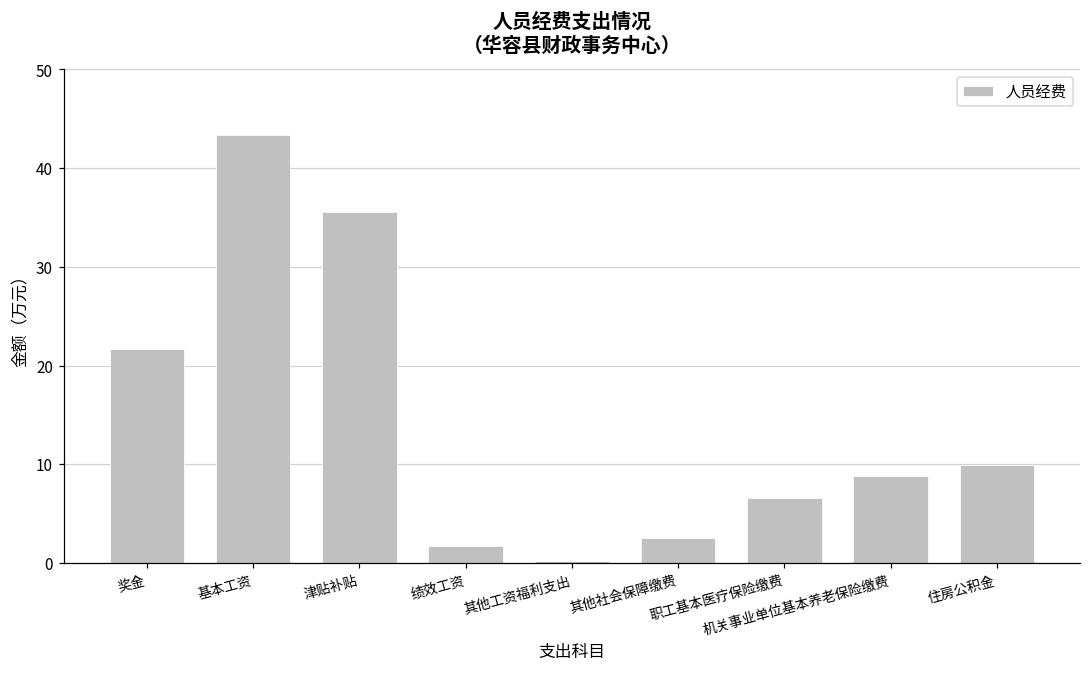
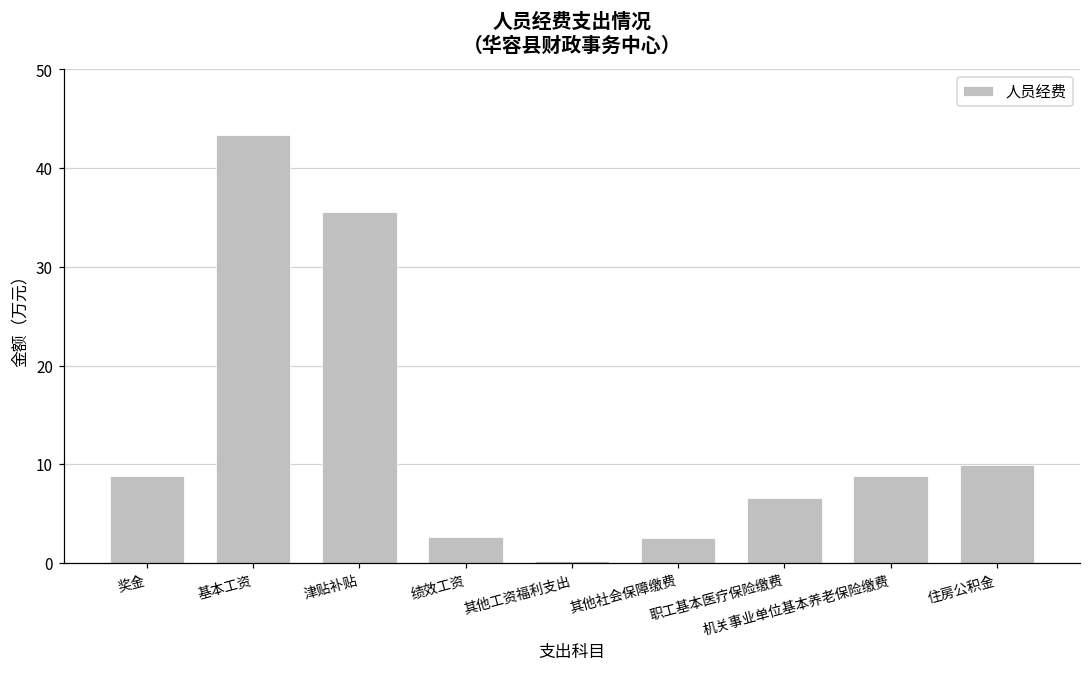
奖金: 22 -> 9
绩效工资: 2 -> 3
